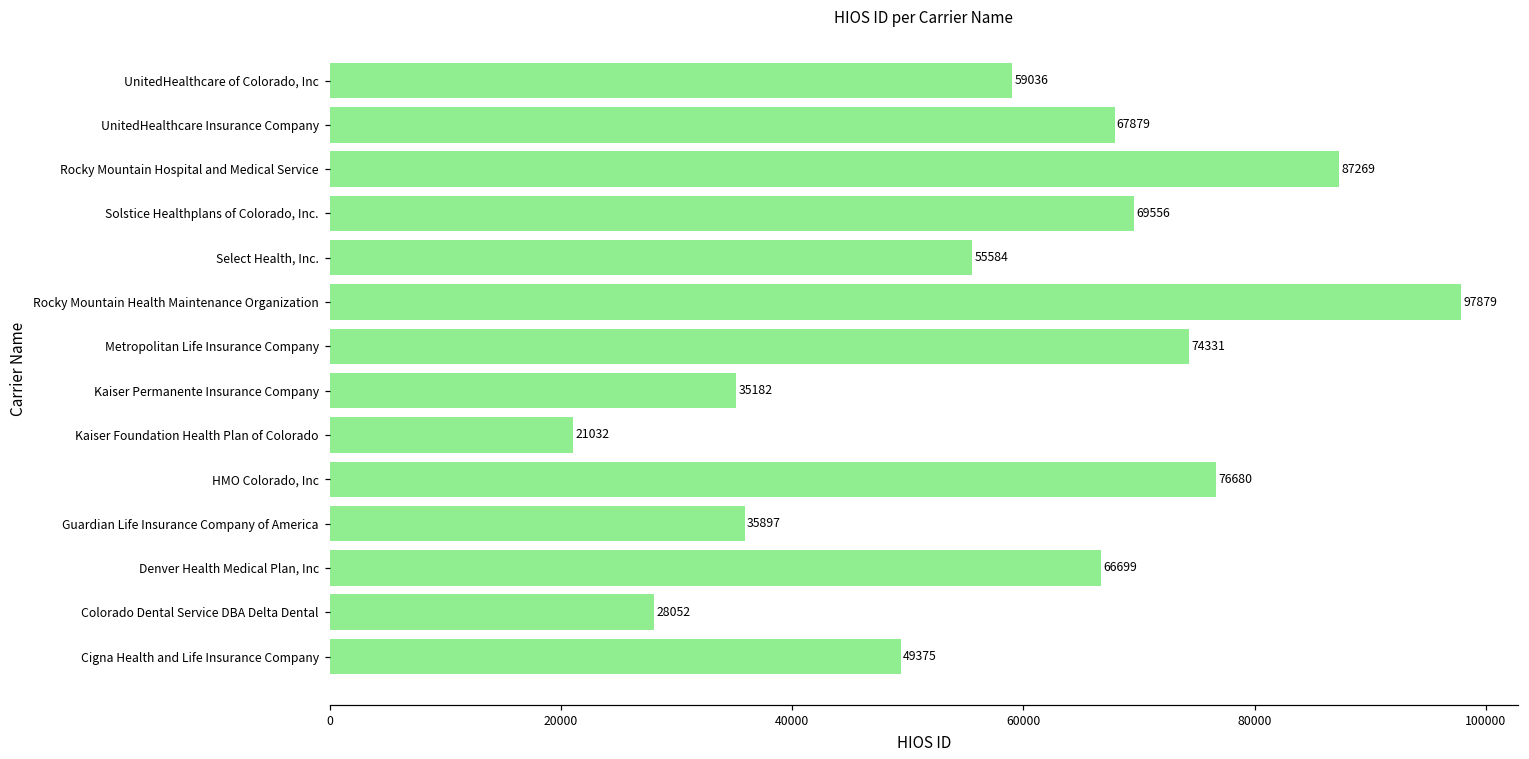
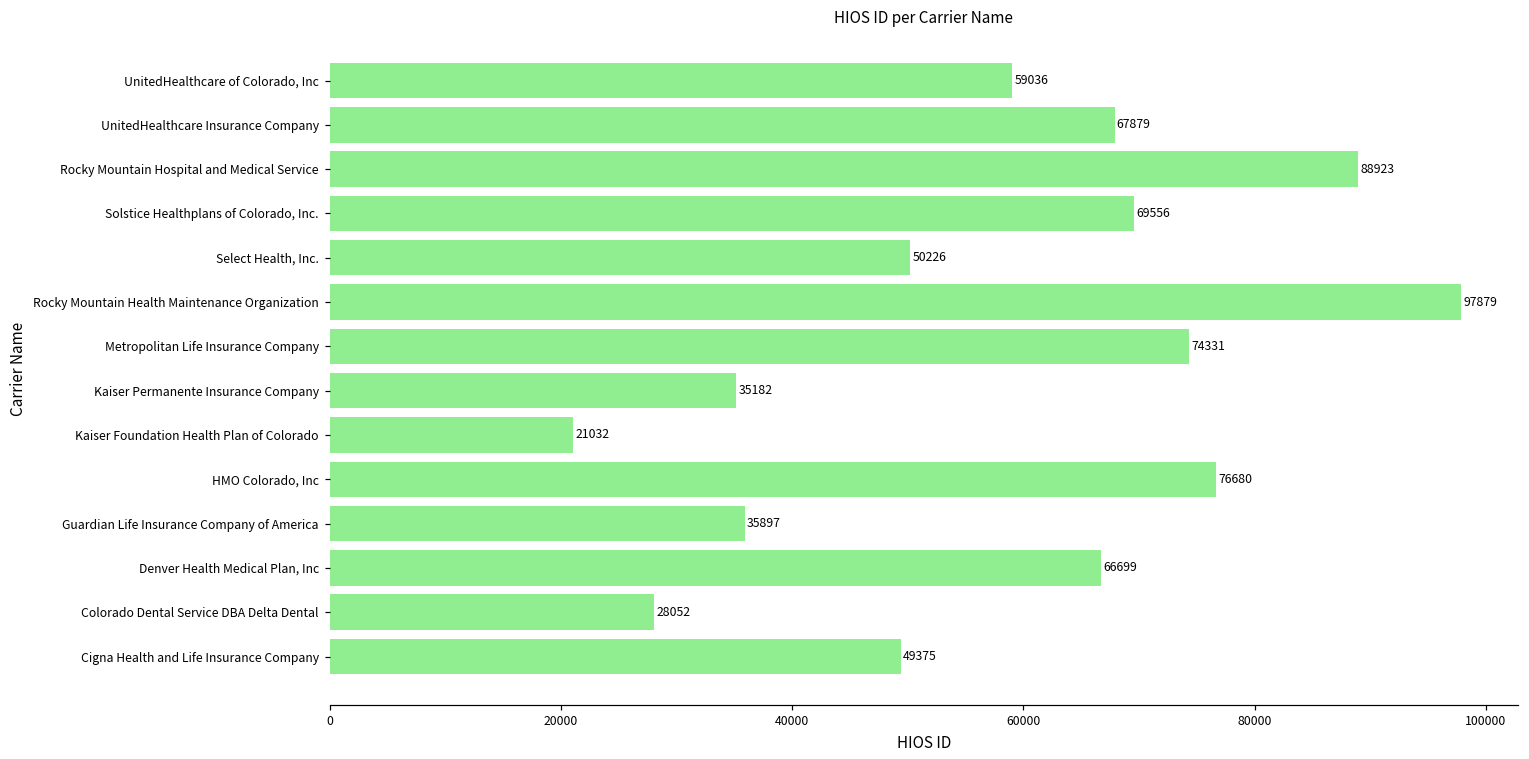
Rocky Mountain Hospital and Medical Service: 87269 -> 88923
Select Health, Inc.: 55584 -> 50226
